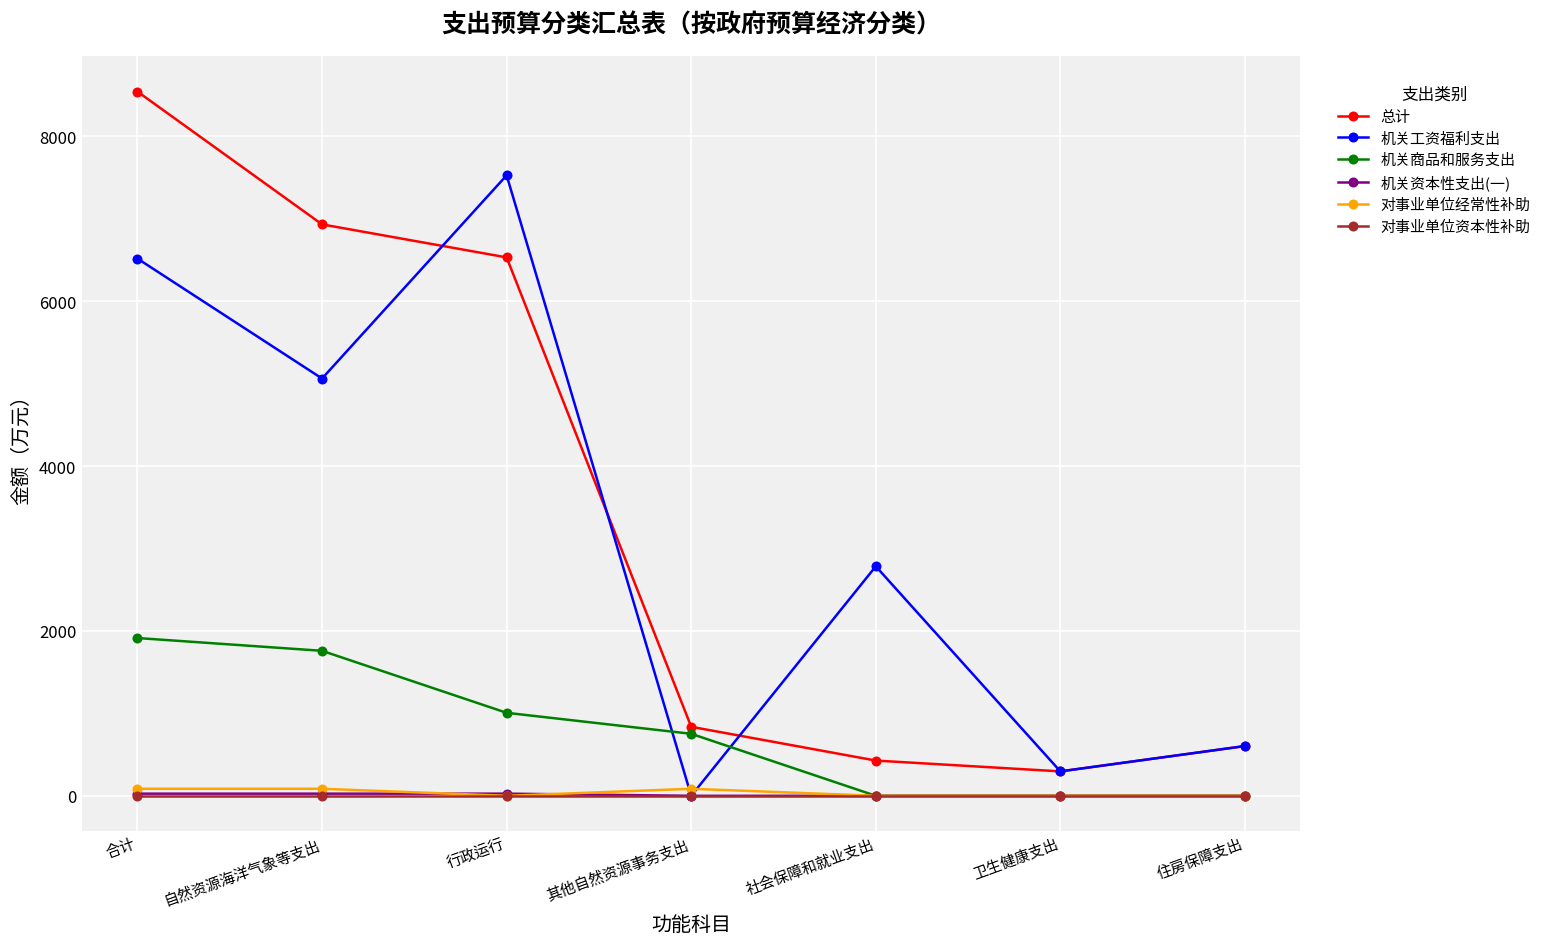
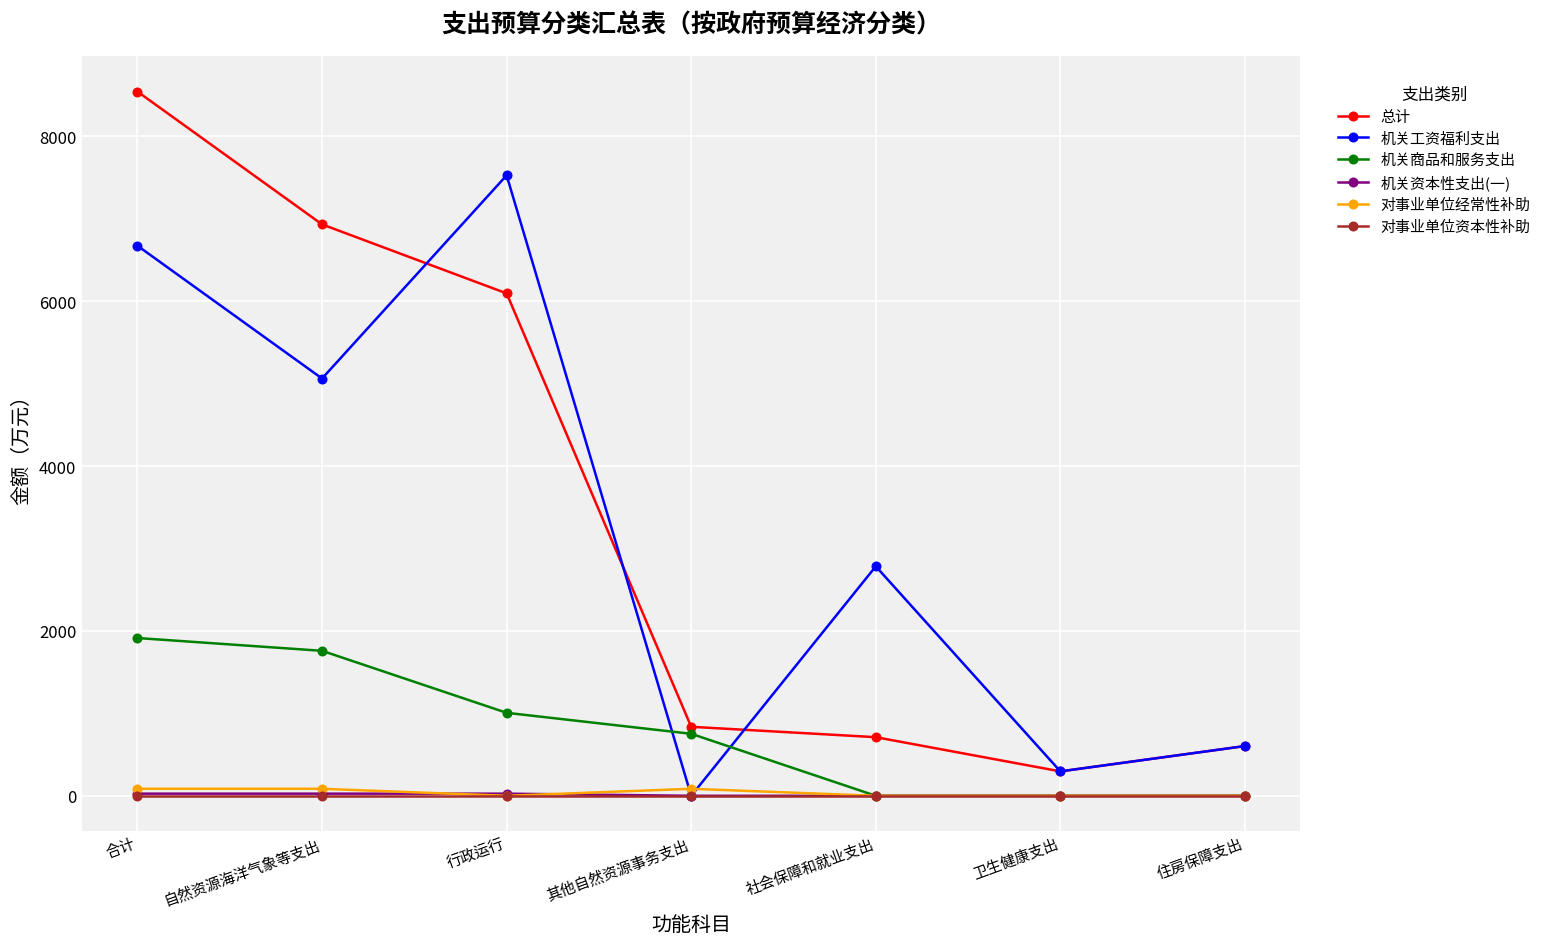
机关工资福利支出, 合计: 6500 -> 6700
总计, 行政运行: 6500 -> 6100
总计, 社会保障和就业支出: 400 -> 700
